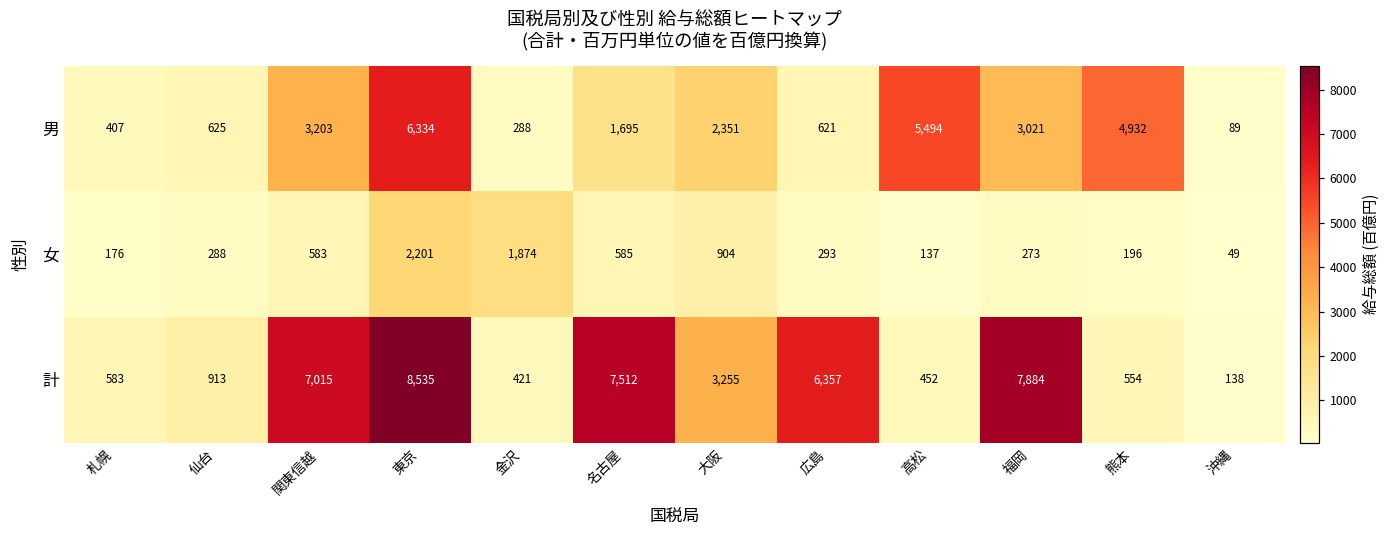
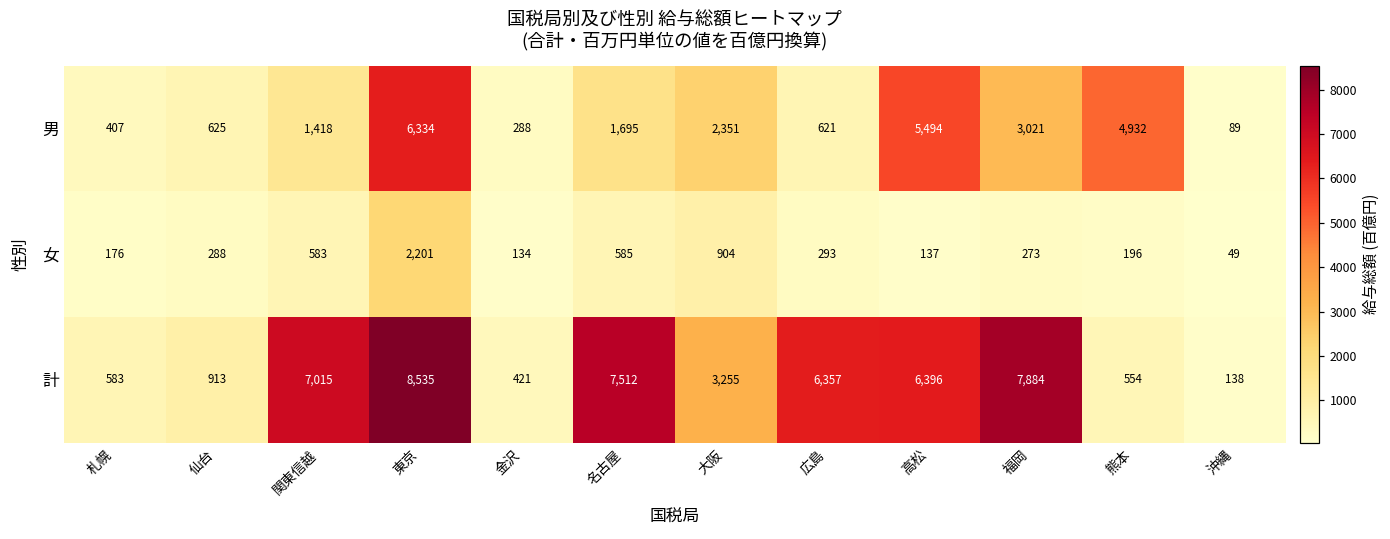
男, 関東信越: 3,203 -> 1,418
女, 金沢: 1,874 -> 134
計, 高松: 452 -> 6,396
